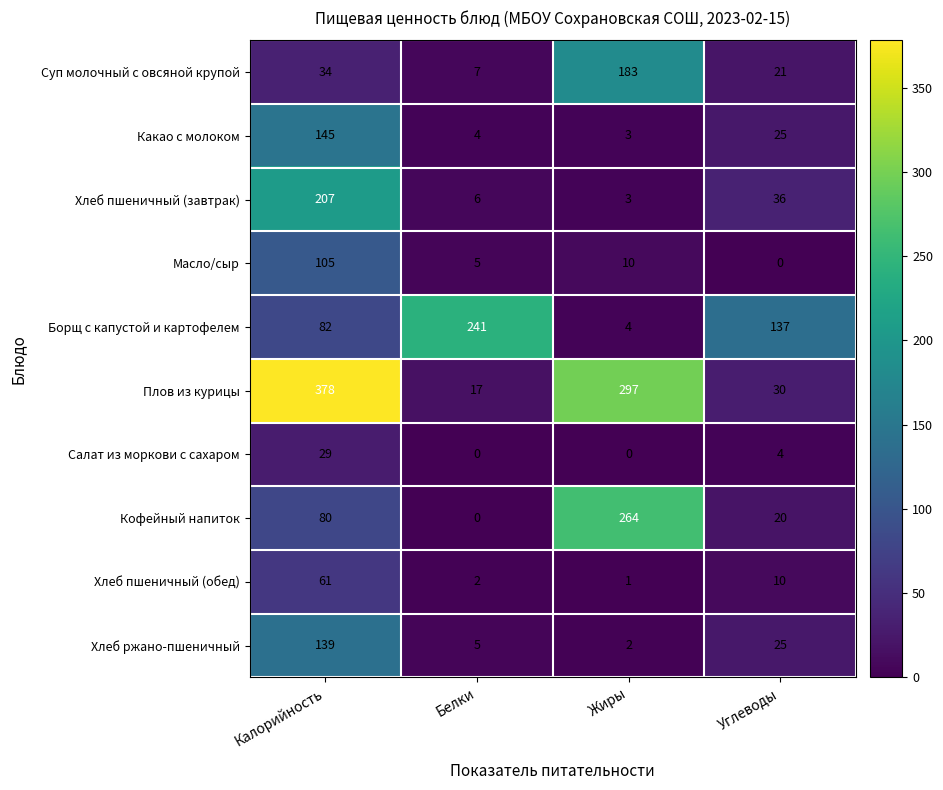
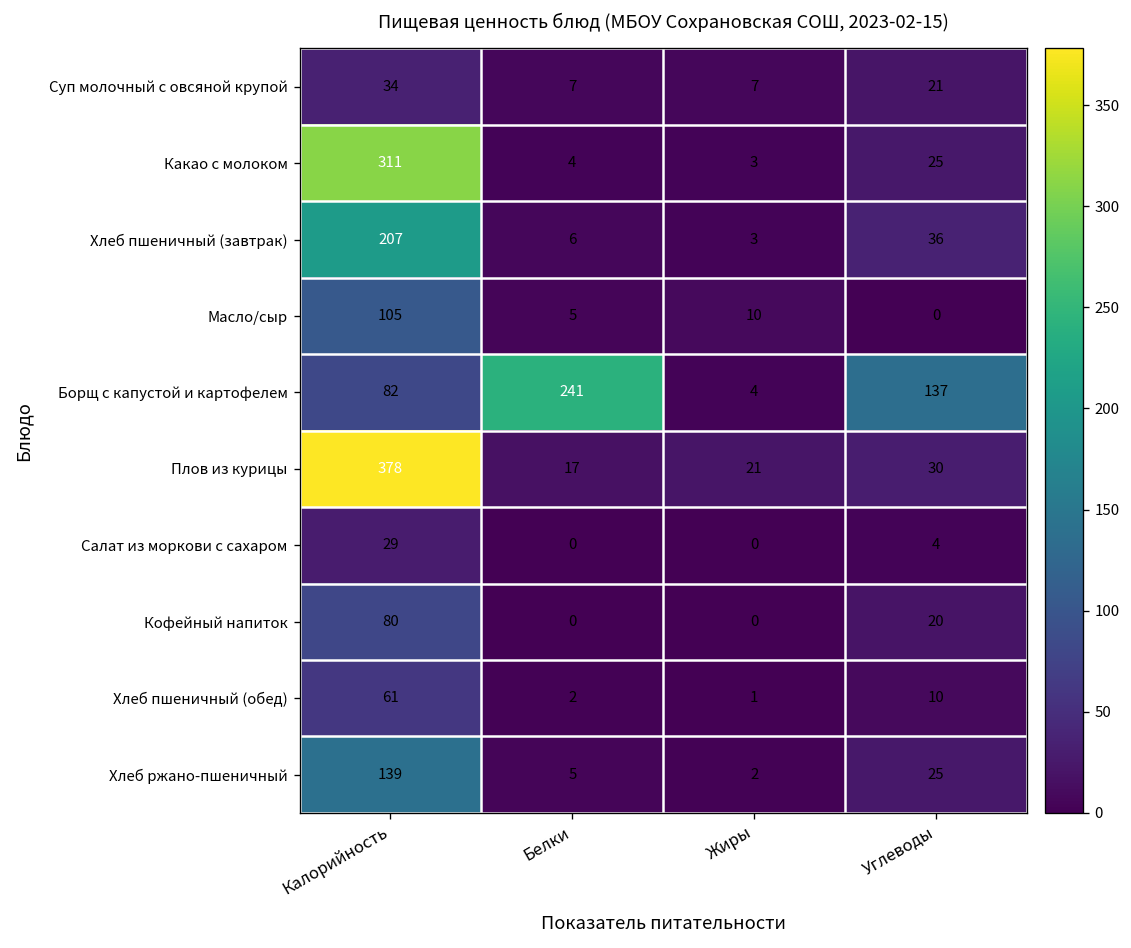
Суп молочный с овсяной крупой, Жиры: 183 -> 7
Какао с молоком, Калорийность: 145 -> 311
Плов из курицы, Жиры: 297 -> 21
Кофейный напиток, Жиры: 264 -> 0
